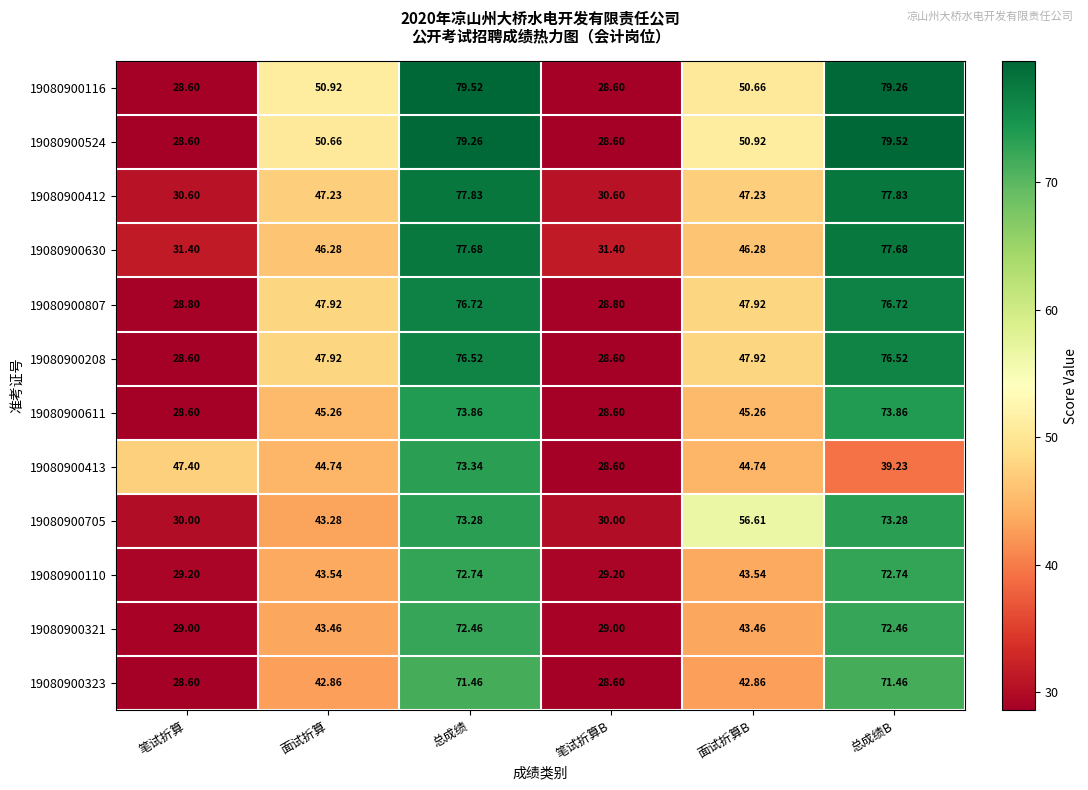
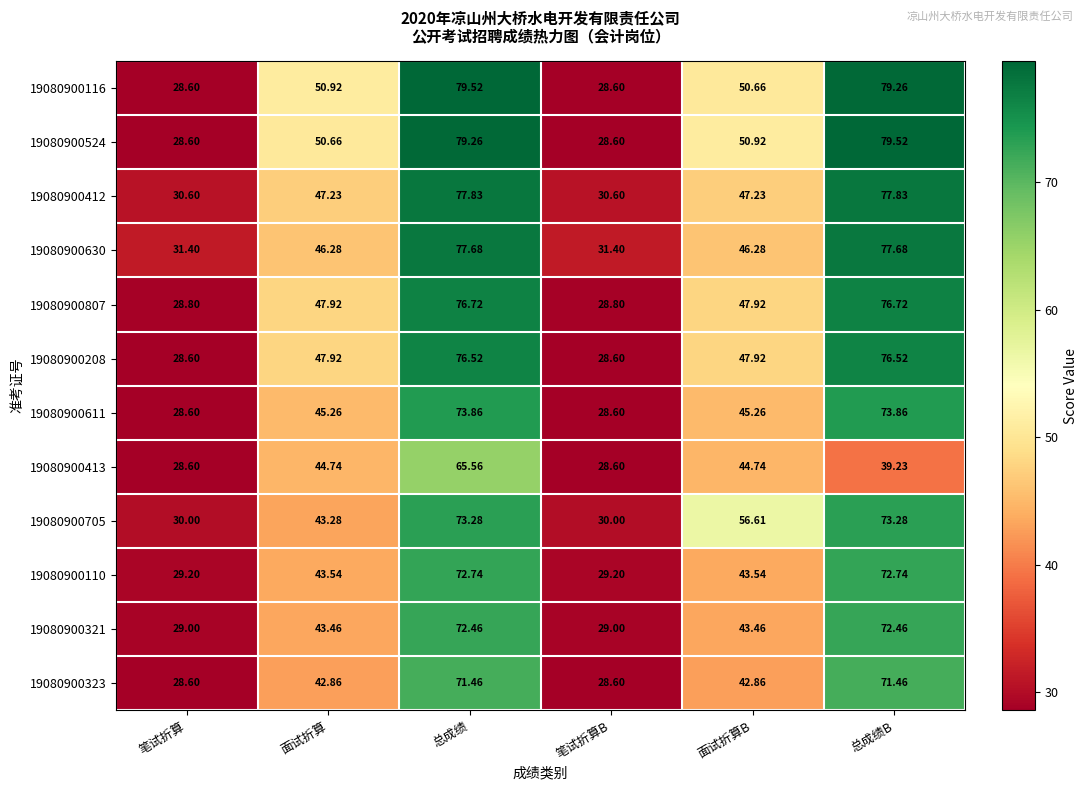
19080900413, 笔试折算: 47.40 -> 28.60
19080900413, 总成绩: 73.34 -> 65.56
